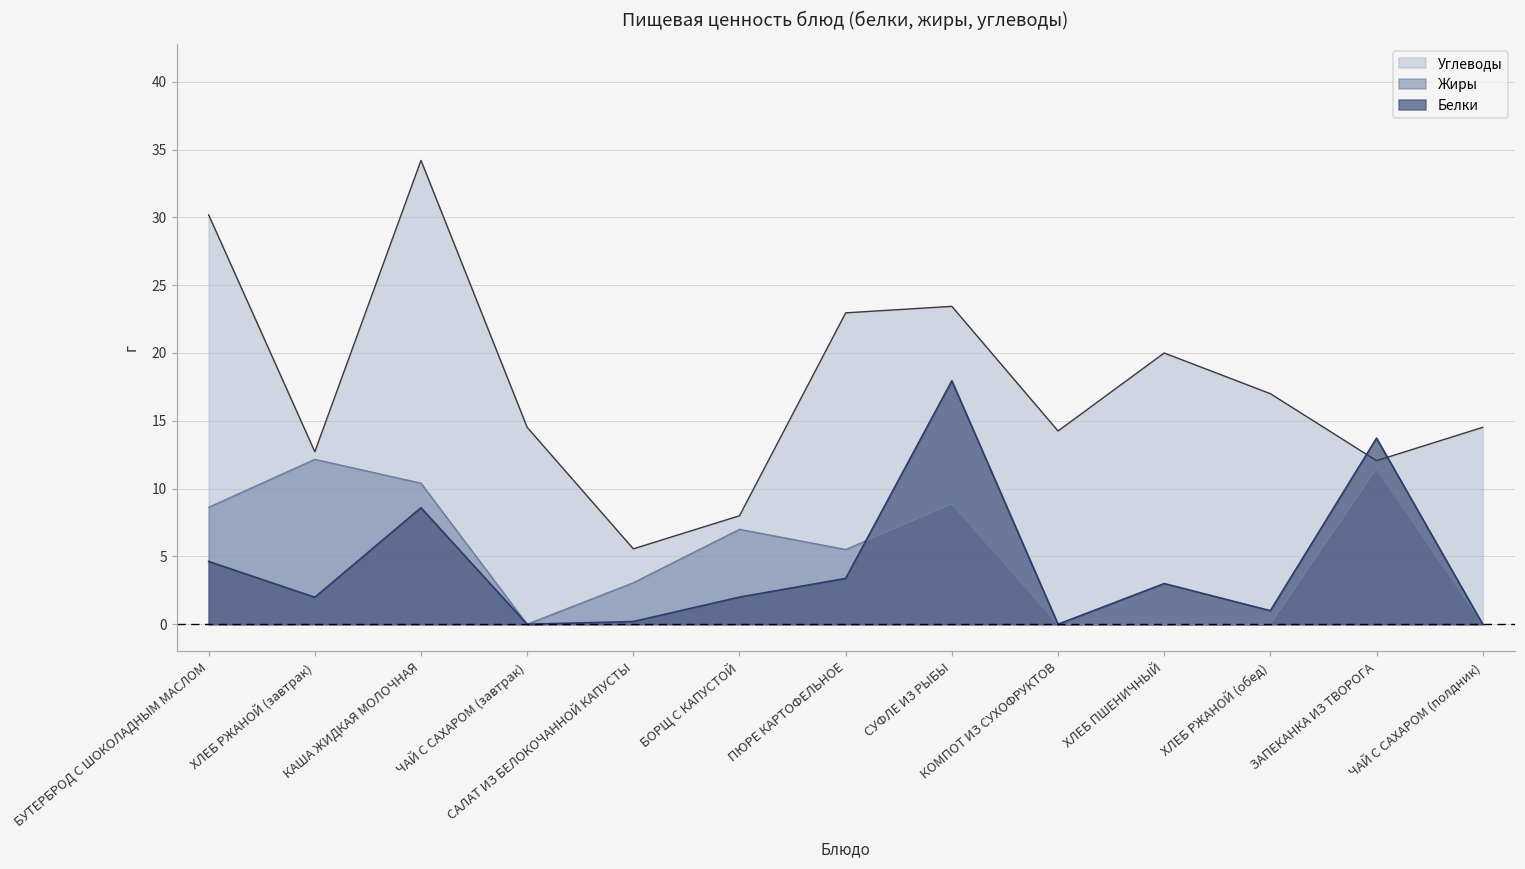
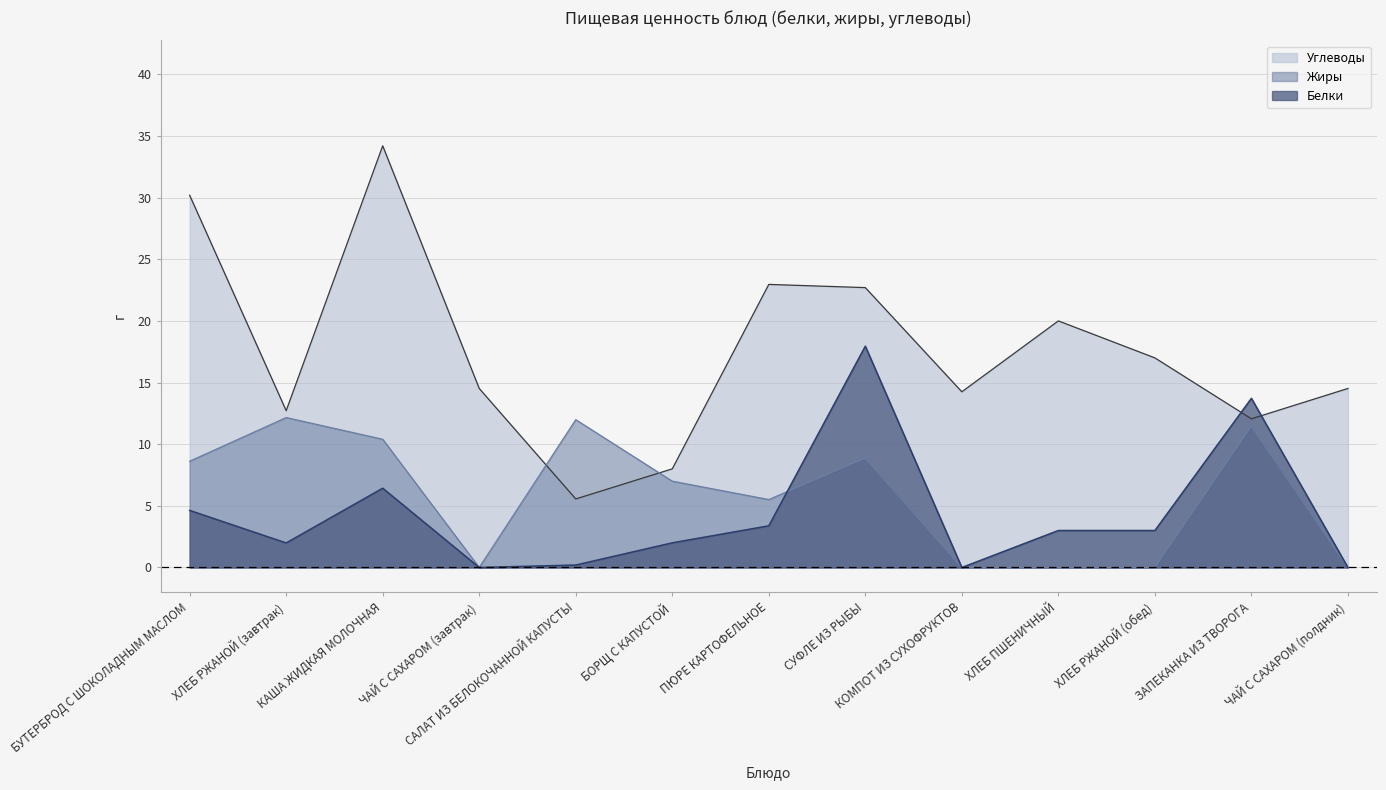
Белки, КАША ЖИДКАЯ МОЛОЧНАЯ: 8.6 -> 6.4
Жиры, САЛАТ ИЗ БЕЛОКОЧАННОЙ КАПУСТЫ: 3.1 -> 12.0
Углеводы, СУФЛЕ ИЗ РЫБЫ: 23.4 -> 22.7
Белки, ХЛЕБ РЖАНОЙ (обед): 1 -> 3
